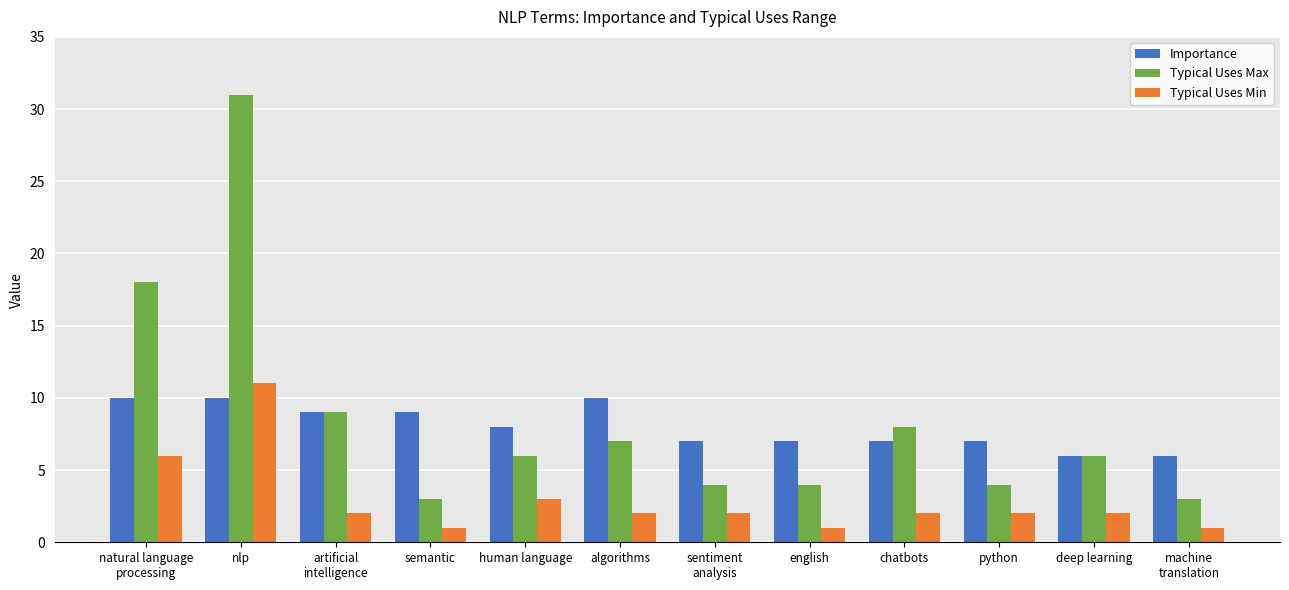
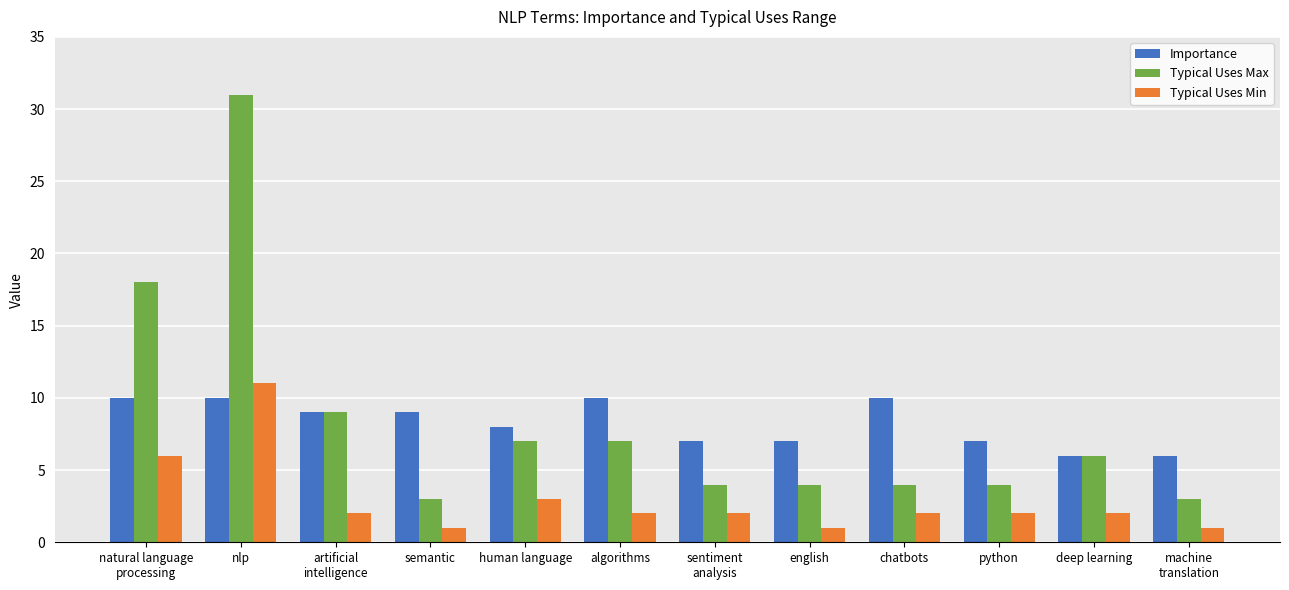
Typical Uses Max, human language: 6 -> 7
Importance, chatbots: 7 -> 10
Typical Uses Max, chatbots: 8 -> 4
